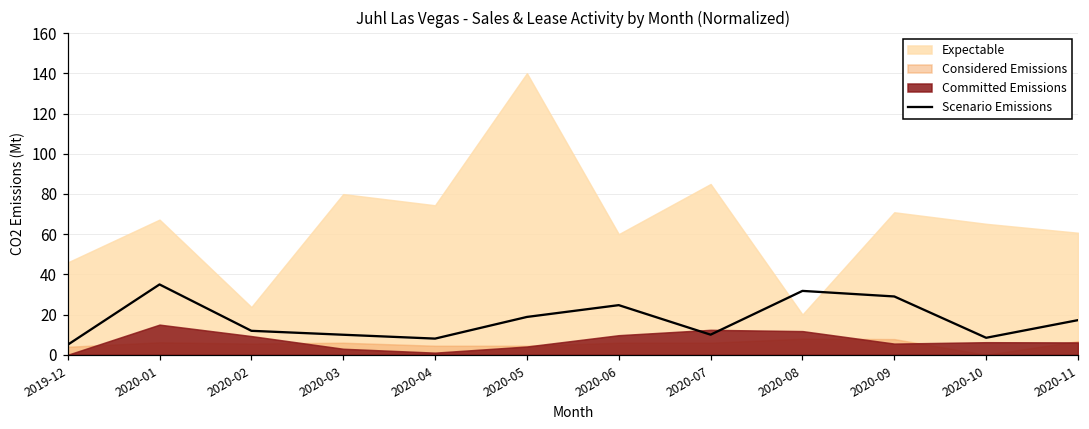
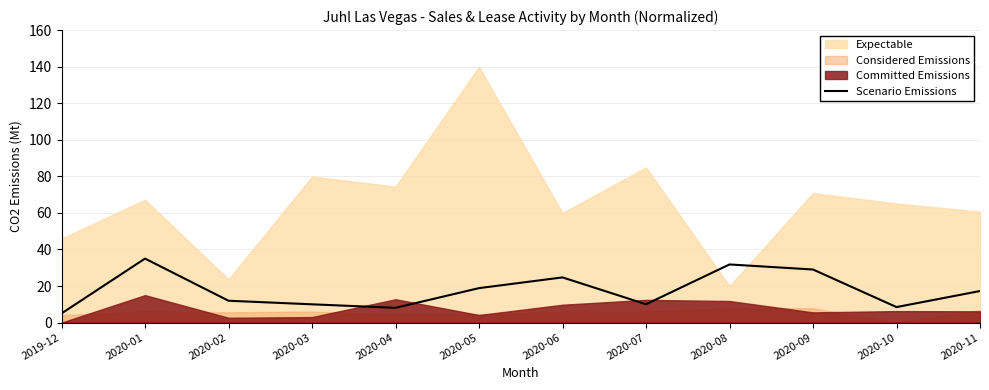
Committed Emissions, 2020-02: 9 -> 3
Committed Emissions, 2020-04: 1 -> 13
